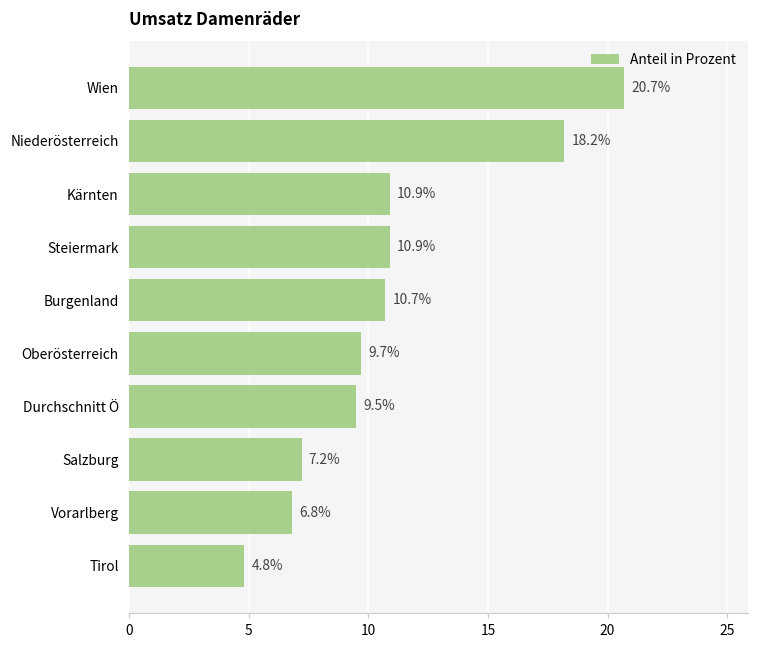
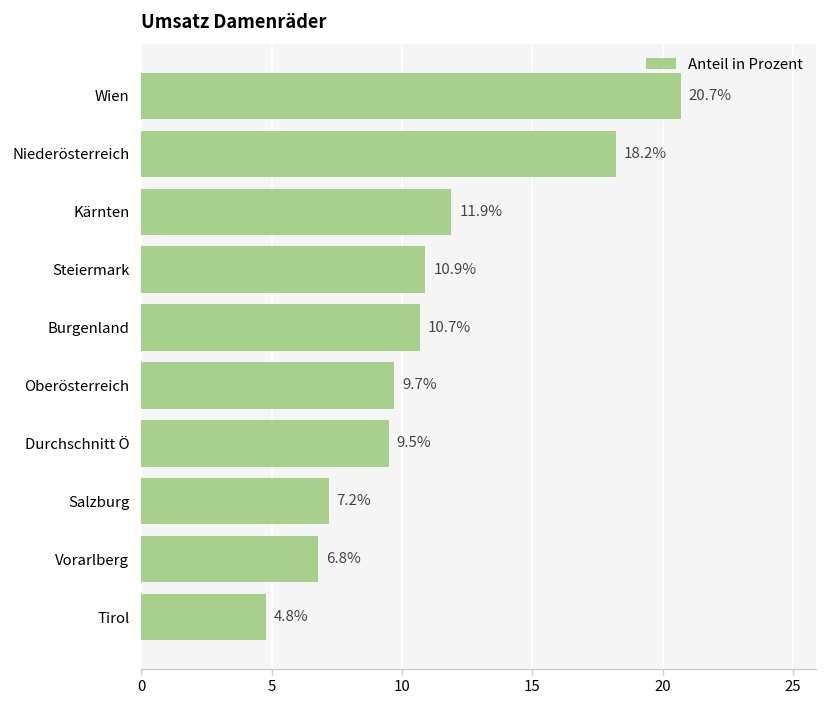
Kärnten: 10.9% -> 11.9%
